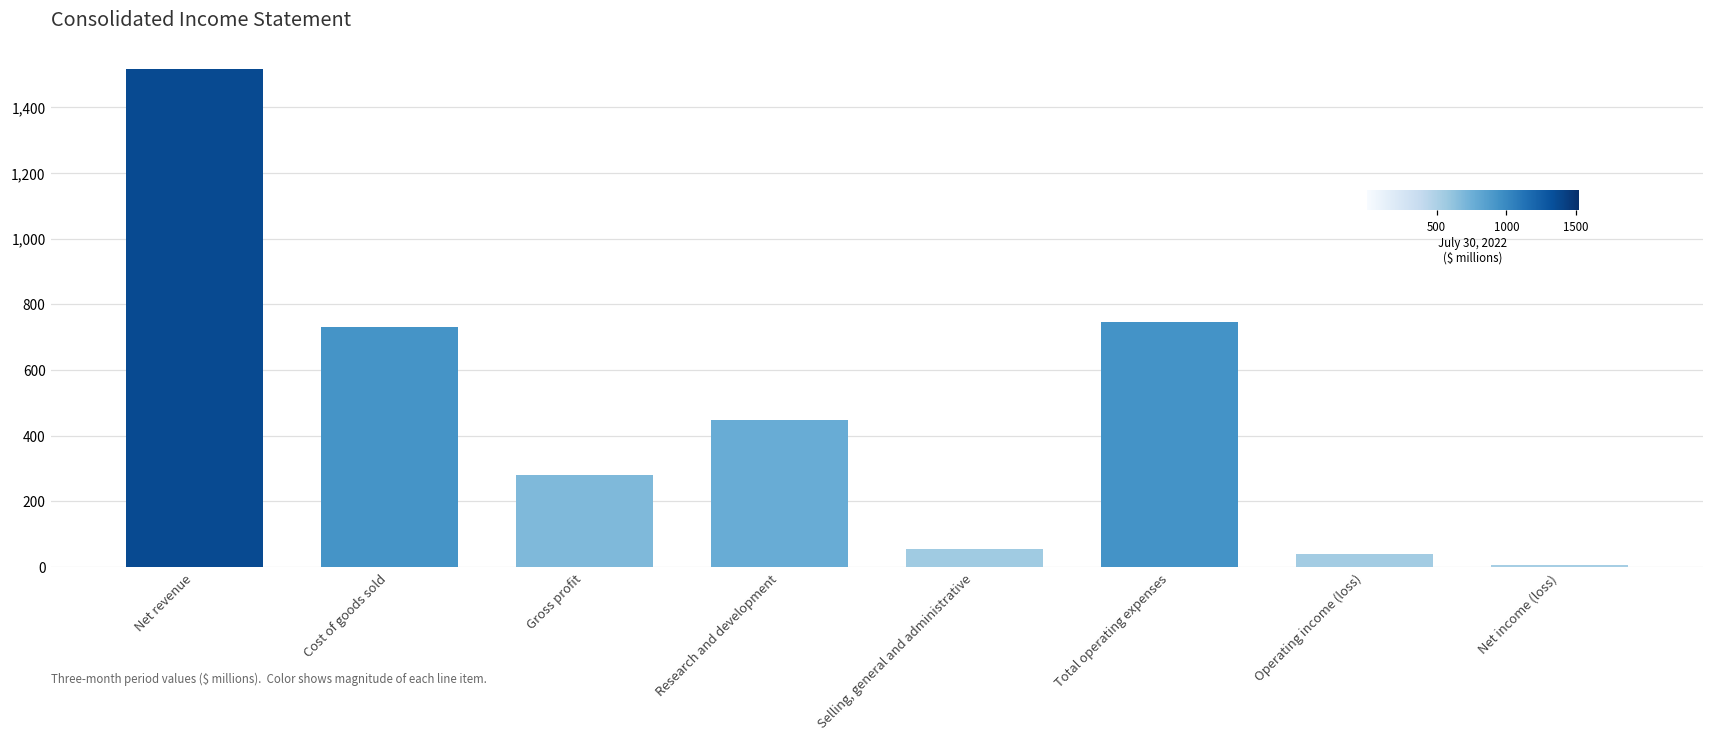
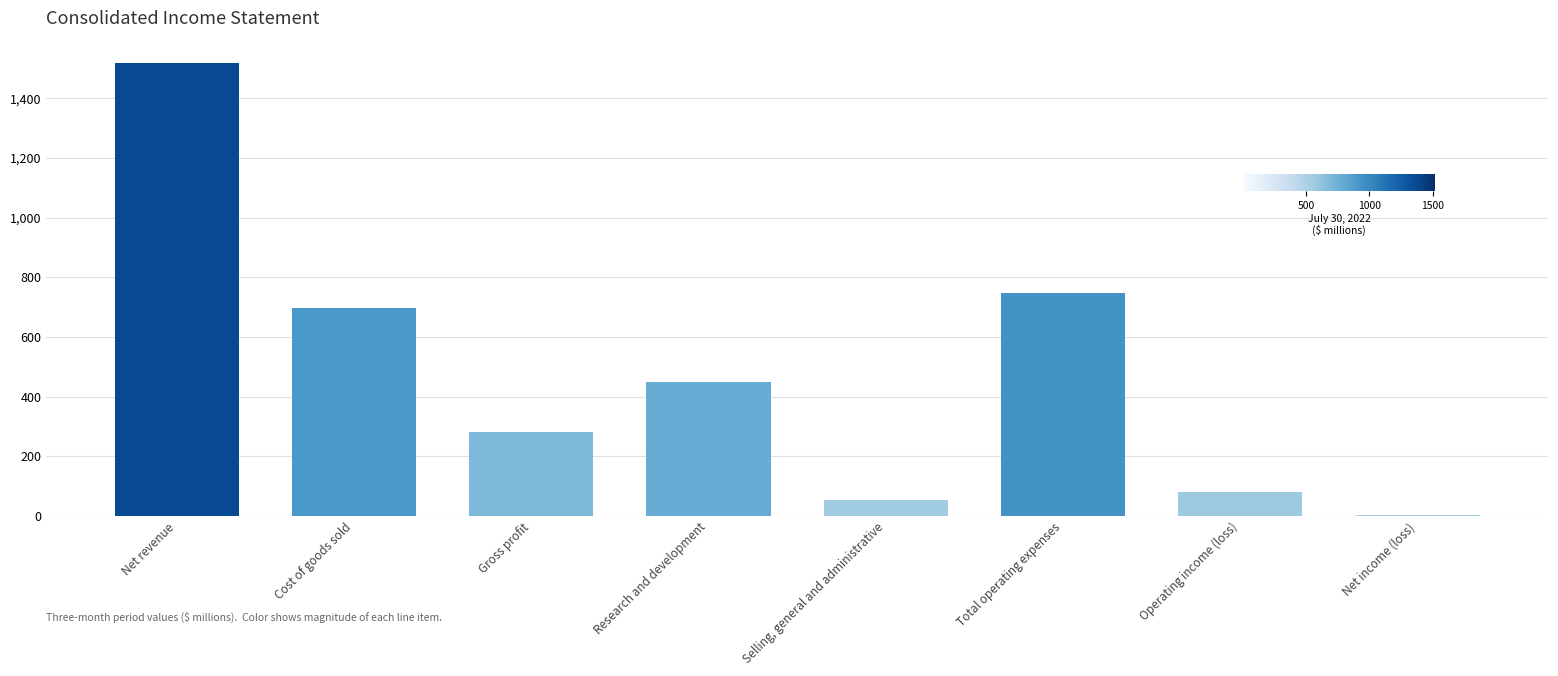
Cost of goods sold: 730 -> 700
Operating income (loss): 40 -> 80
